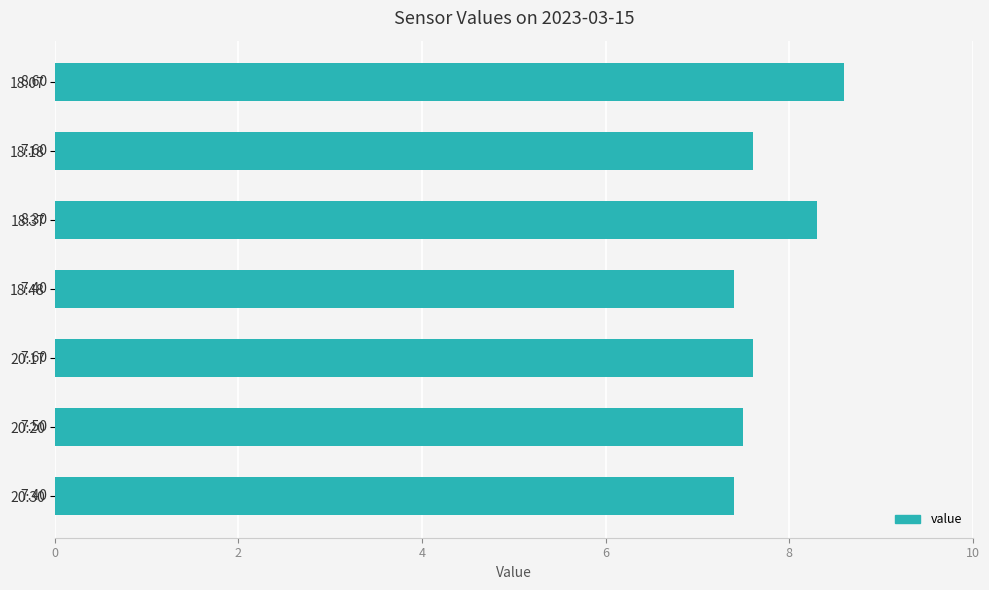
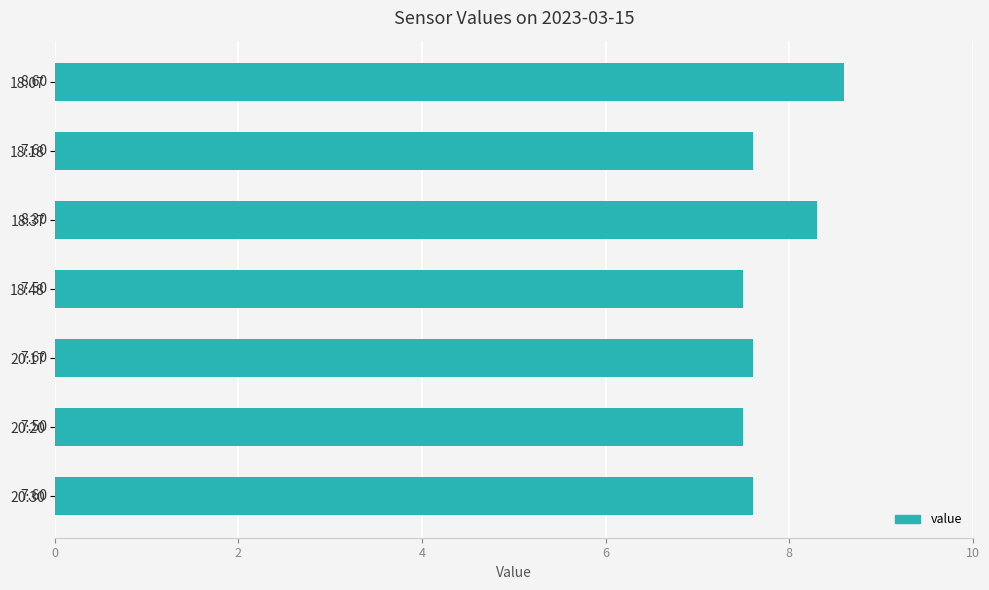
18:48: 7.40 -> 7.50
20:30: 7.40 -> 7.60
